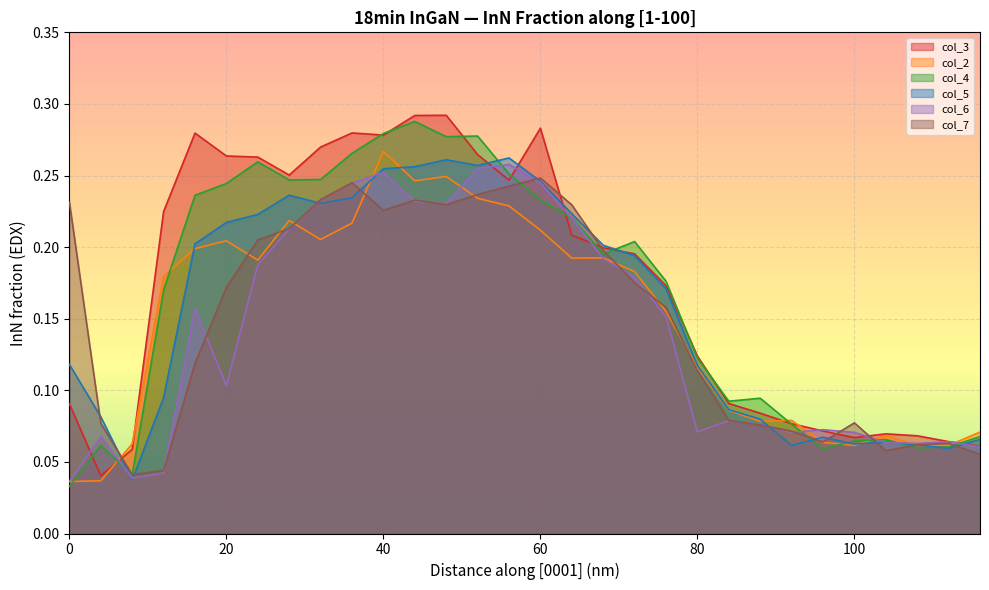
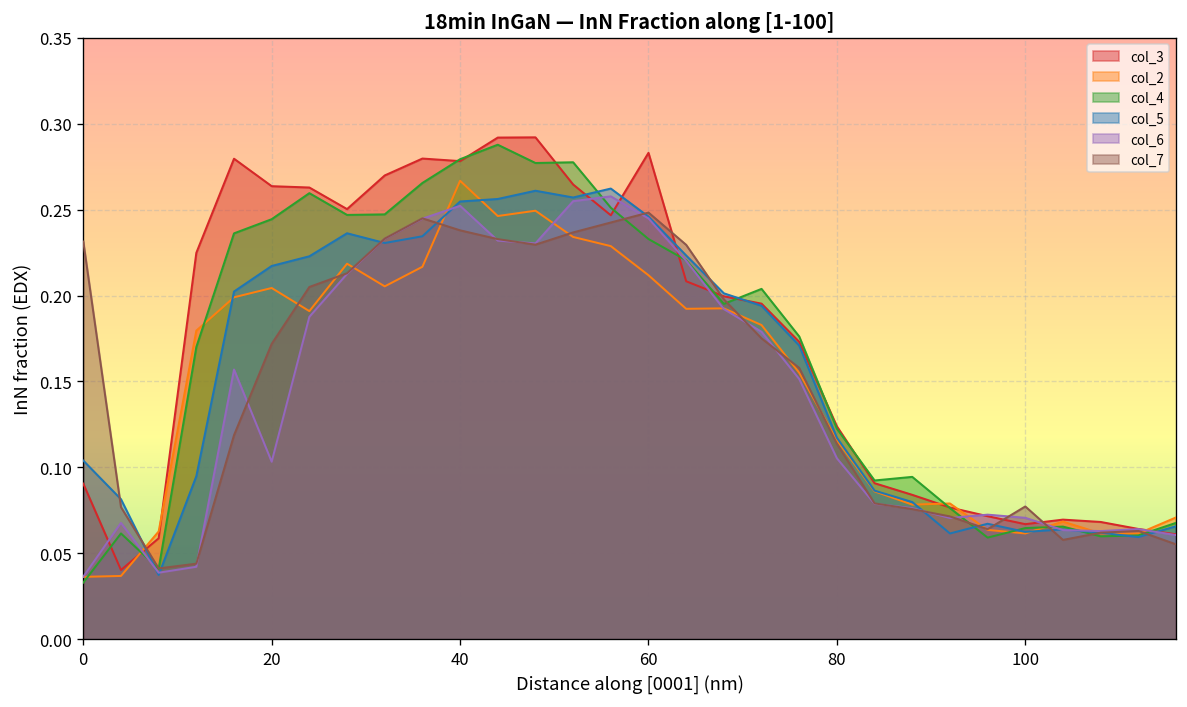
col_5, 0: 0.118 -> 0.104
col_7, 40: 0.226 -> 0.238
col_6, 80: 0.071 -> 0.105
